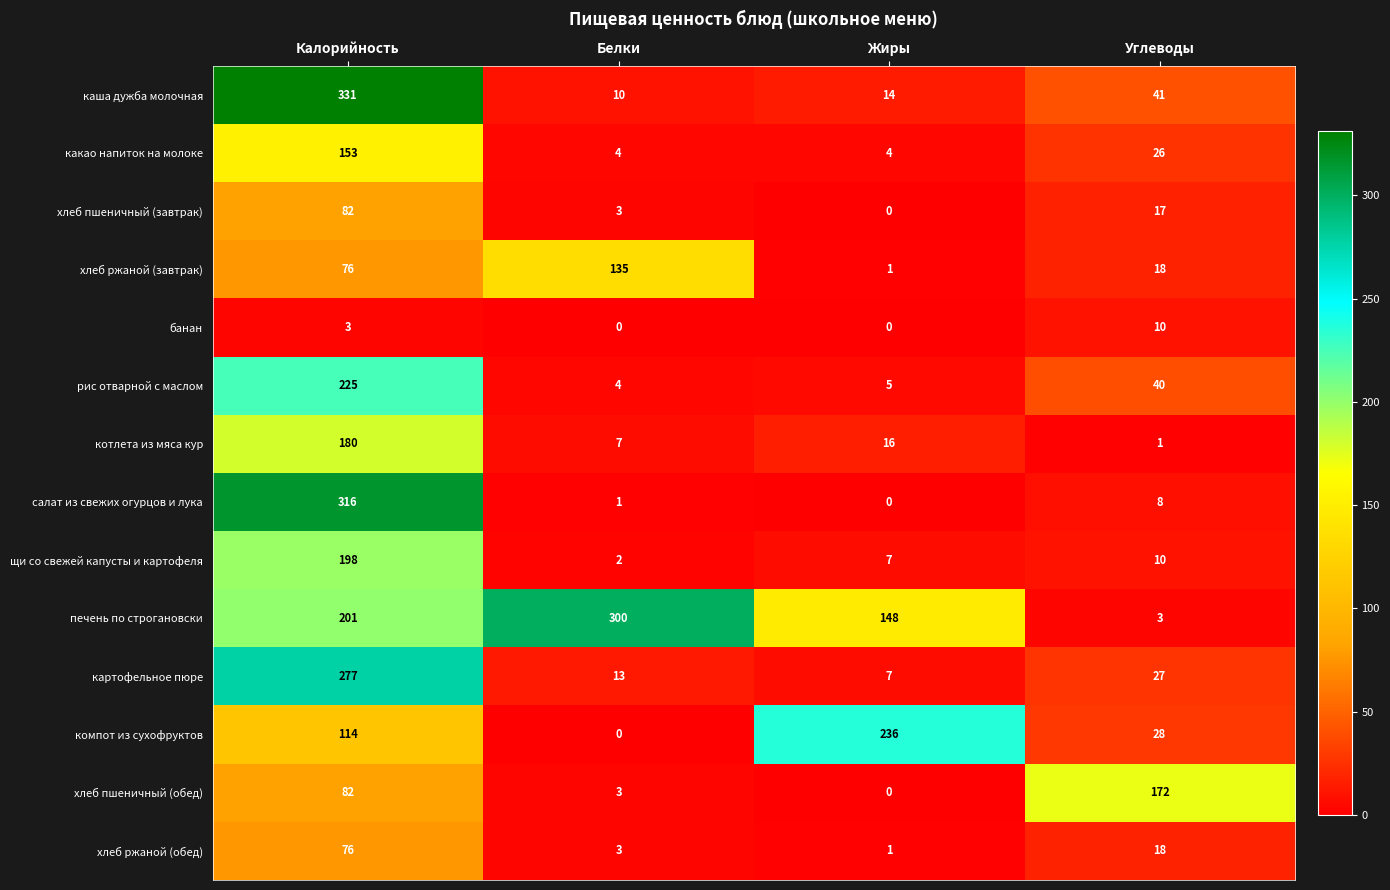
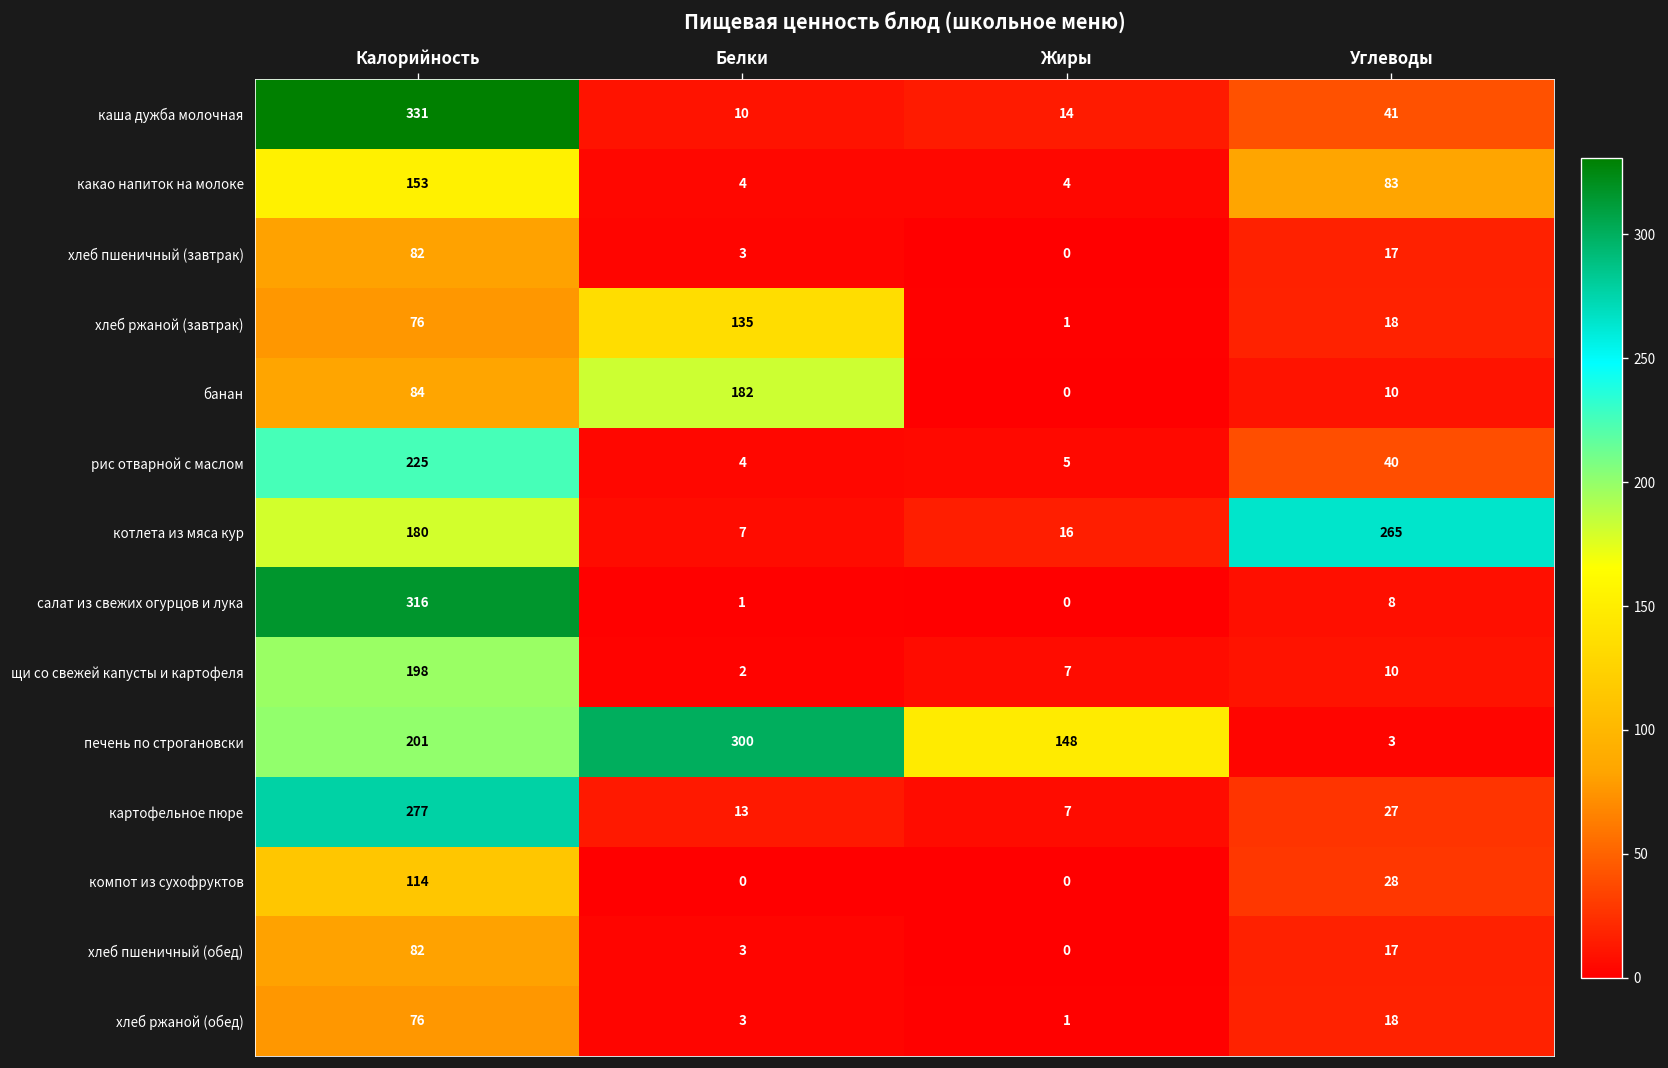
какао напиток на молоке, Углеводы: 26 -> 83
банан, Калорийность: 3 -> 84
банан, Белки: 0 -> 182
котлета из мяса кур, Углеводы: 1 -> 265
компот из сухофруктов, Жиры: 236 -> 0
хлеб пшеничный (обед), Углеводы: 172 -> 17
